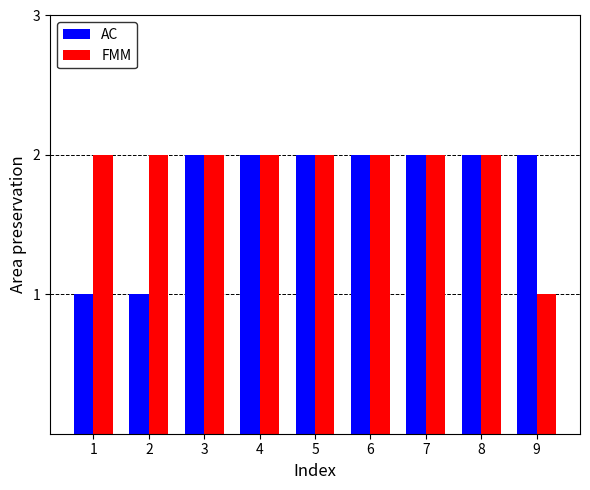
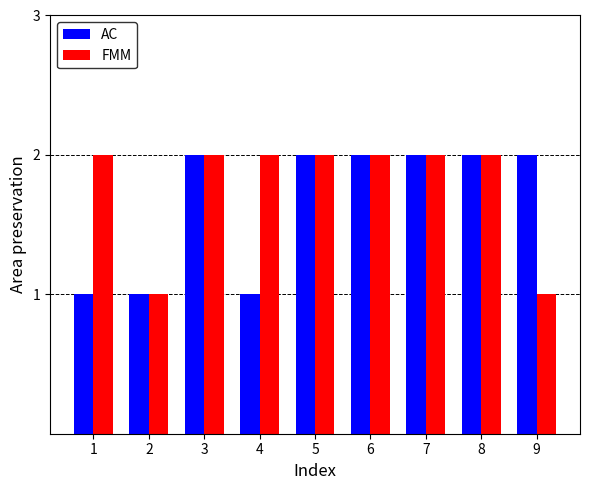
FMM, 2: 2 -> 1
AC, 4: 2 -> 1
